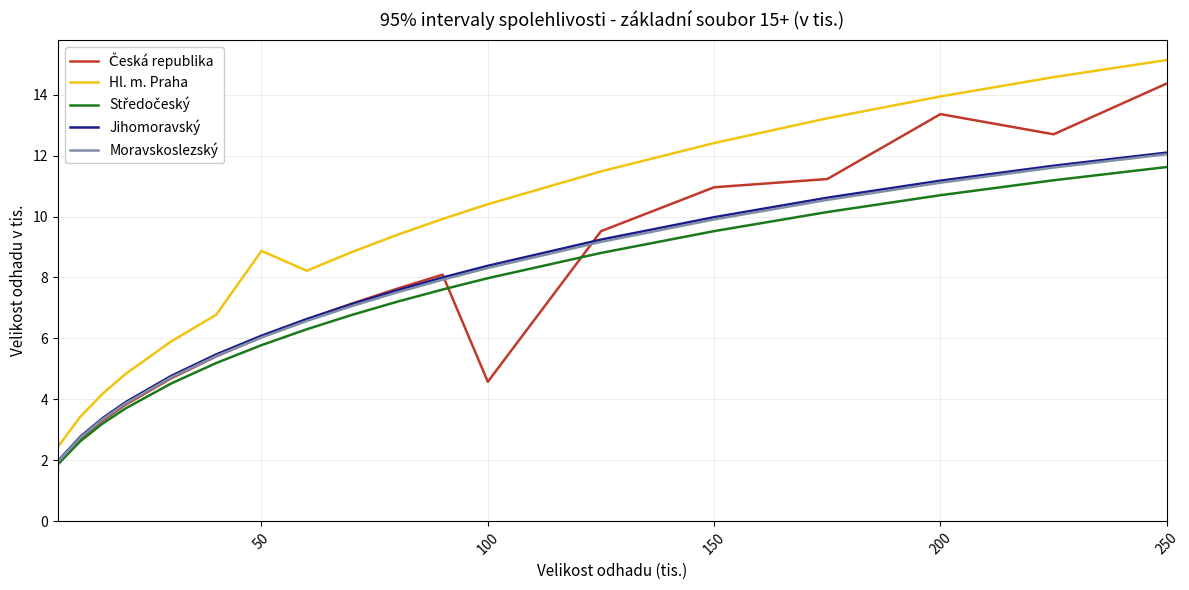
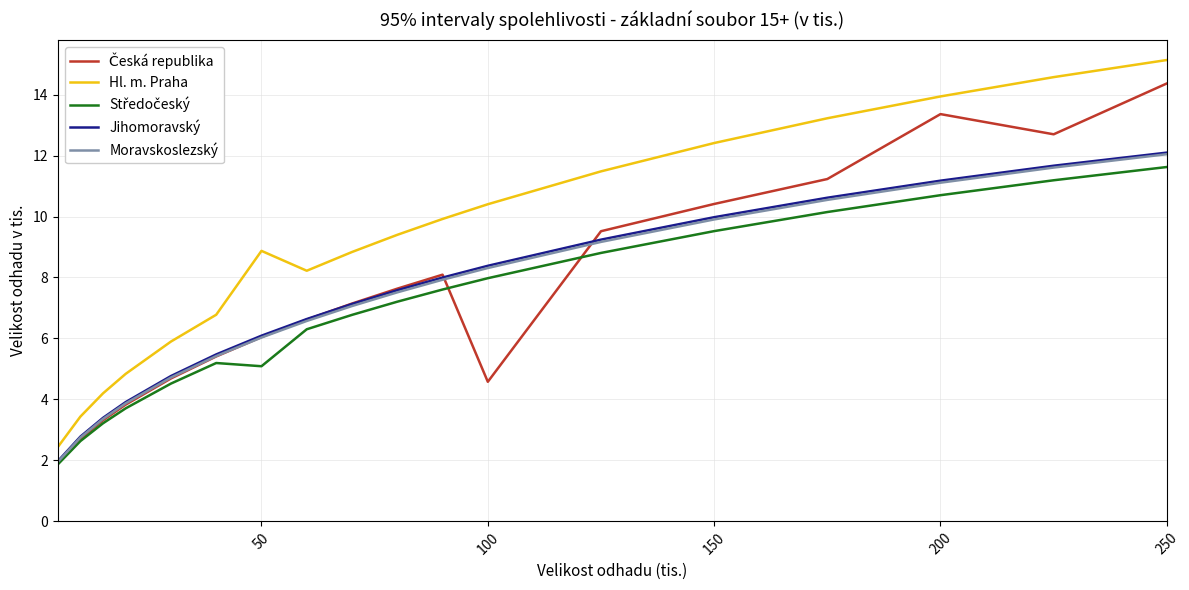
Středočeský, 50: 5.8 -> 5.1
Česká republika, 150: 11.0 -> 10.4
